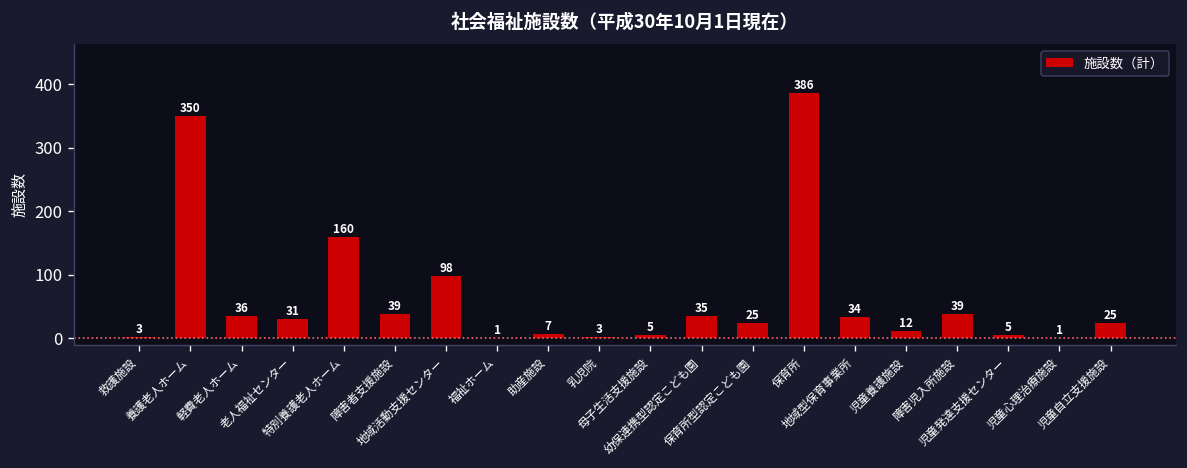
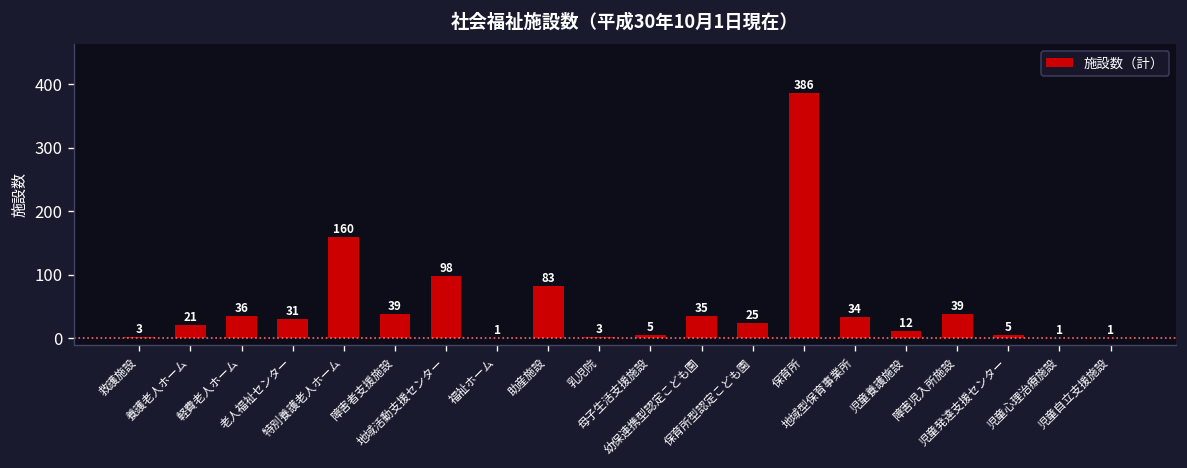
養護老人ホーム: 350 -> 21
助産施設: 7 -> 83
児童自立支援施設: 25 -> 1
